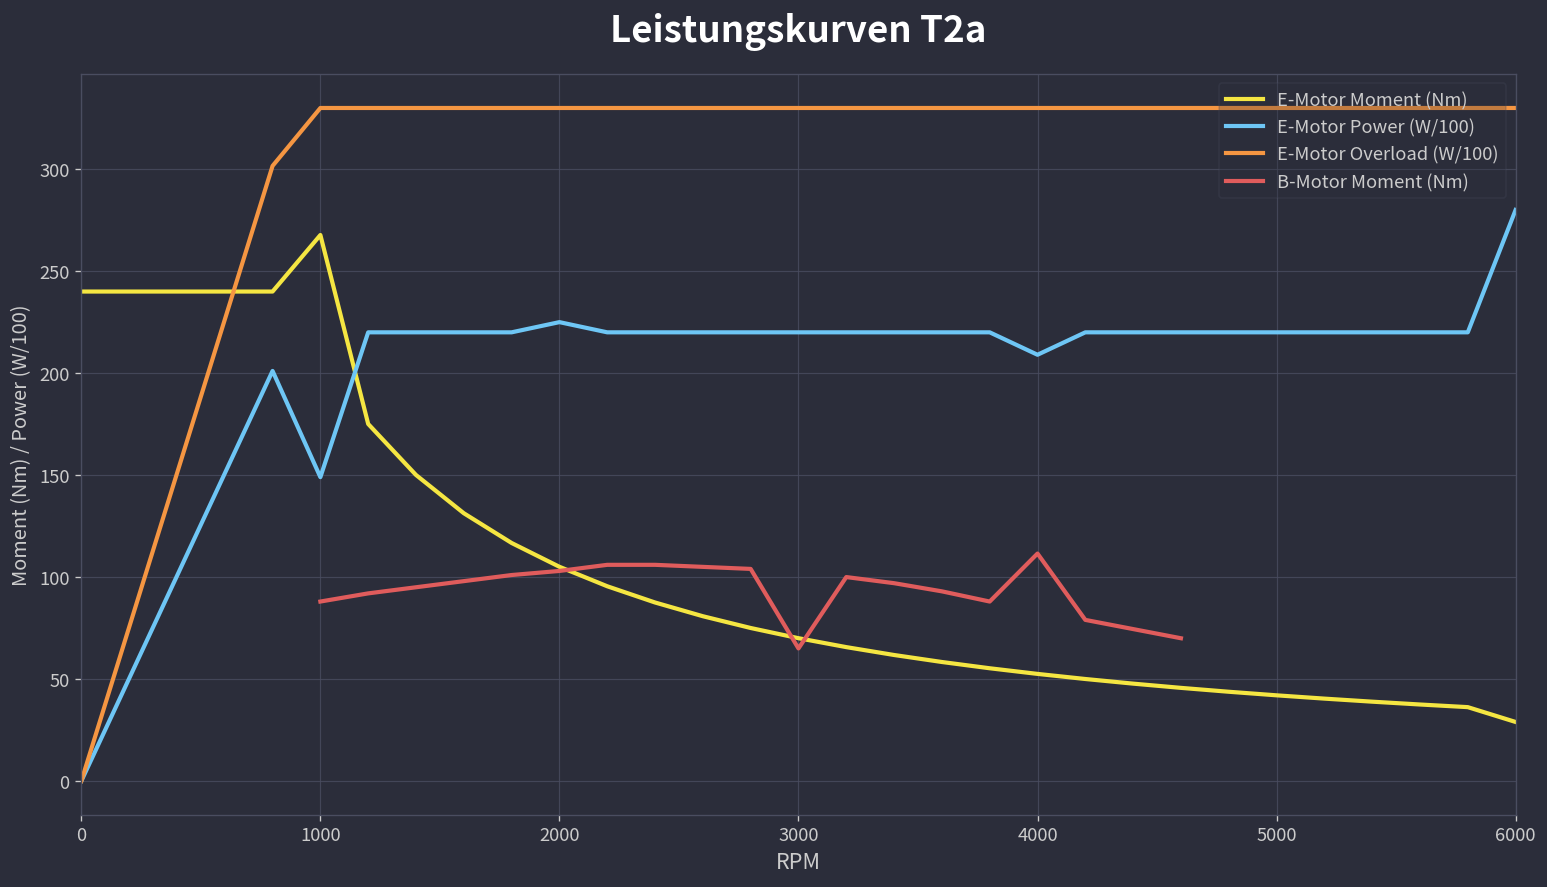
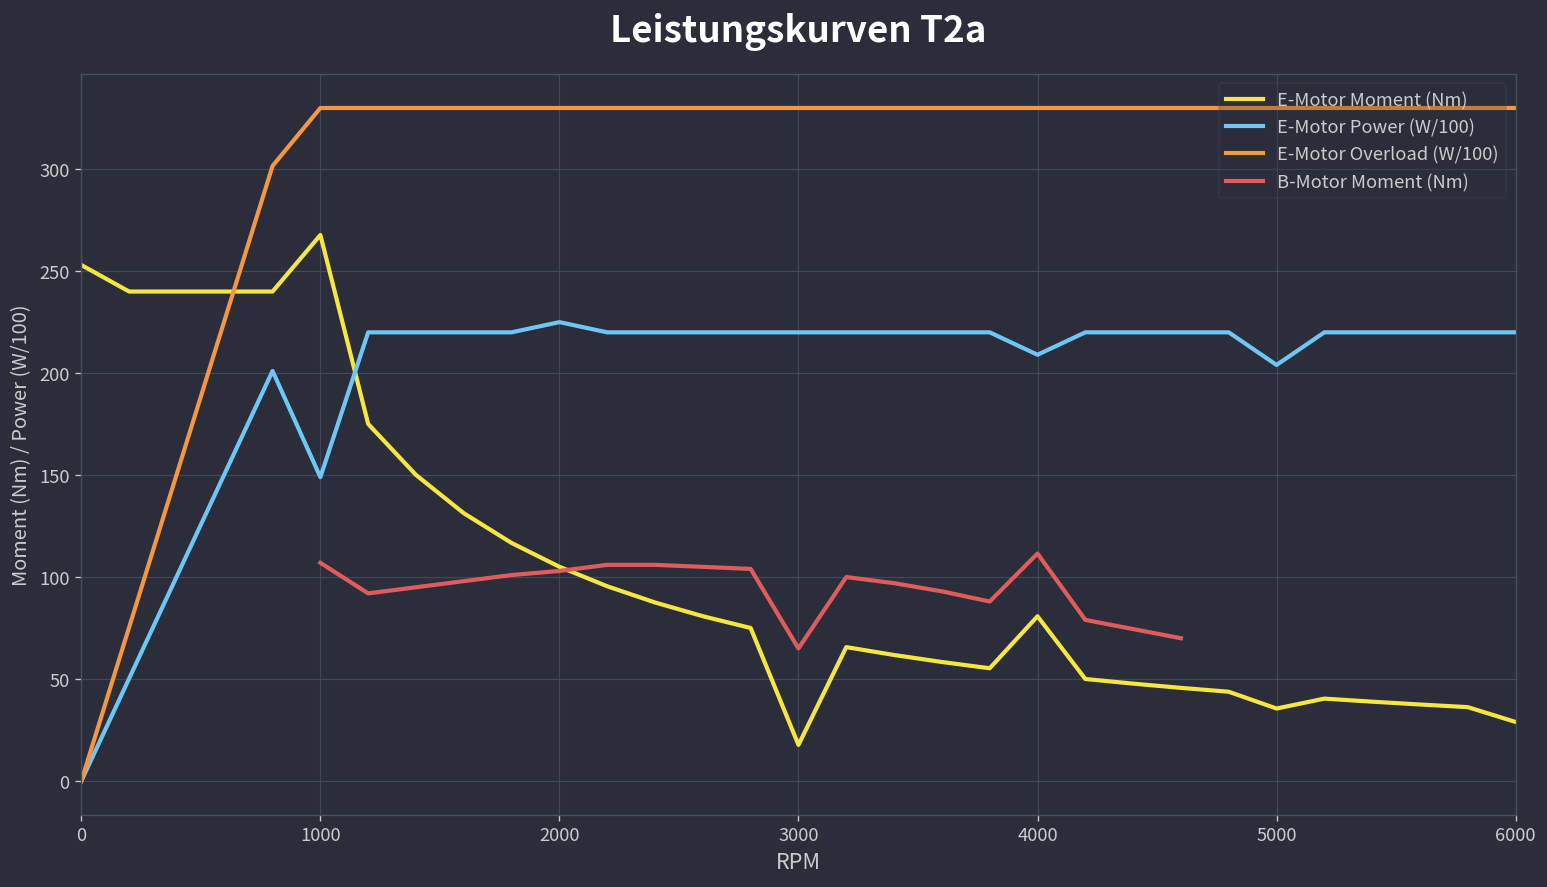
E-Motor Moment (Nm), 0: 240 -> 253
B-Motor Moment (Nm), 1000: 88 -> 107
E-Motor Moment (Nm), 3000: 70 -> 18
E-Motor Moment (Nm), 4000: 53 -> 81
E-Motor Moment (Nm), 5000: 42 -> 36
E-Motor Power (W/100), 5000: 220 -> 204
E-Motor Power (W/100), 6000: 280 -> 220
